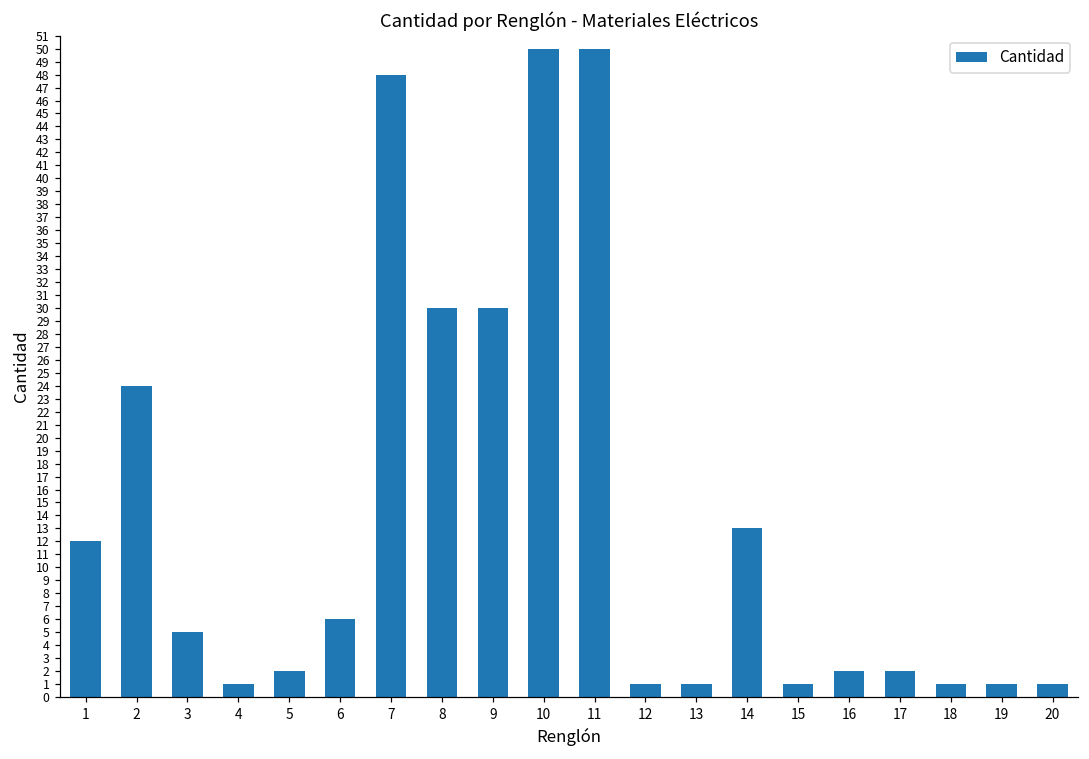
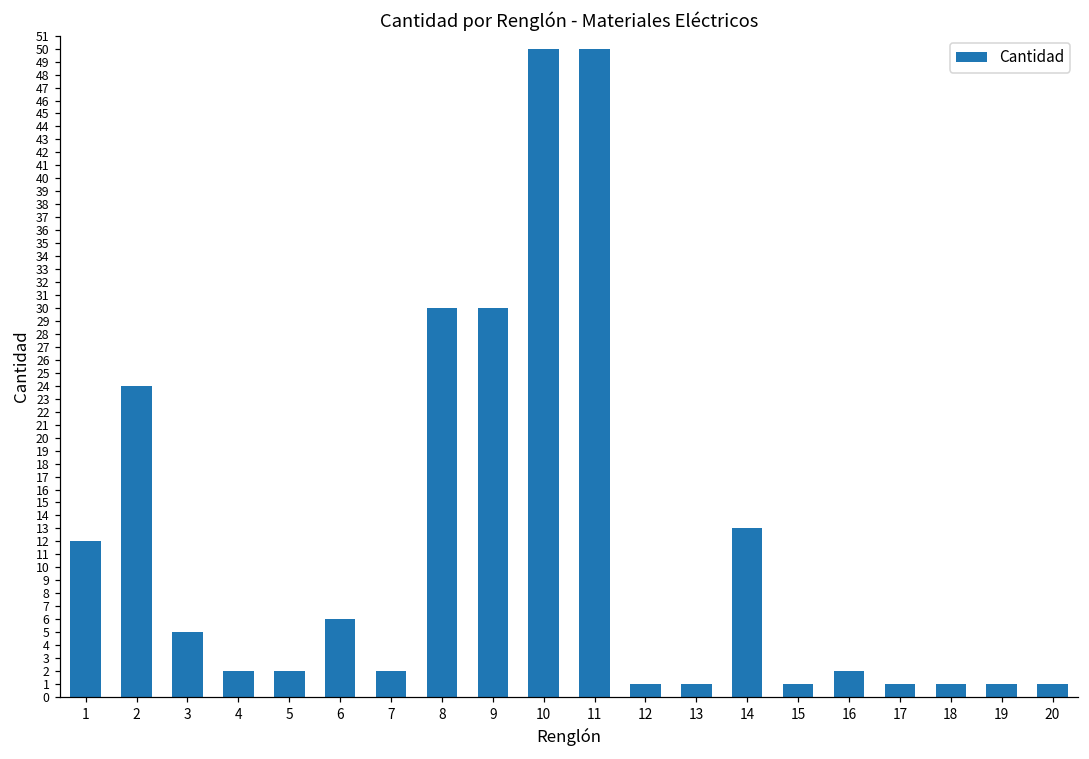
4: 1 -> 2
7: 48 -> 2
17: 2 -> 1
